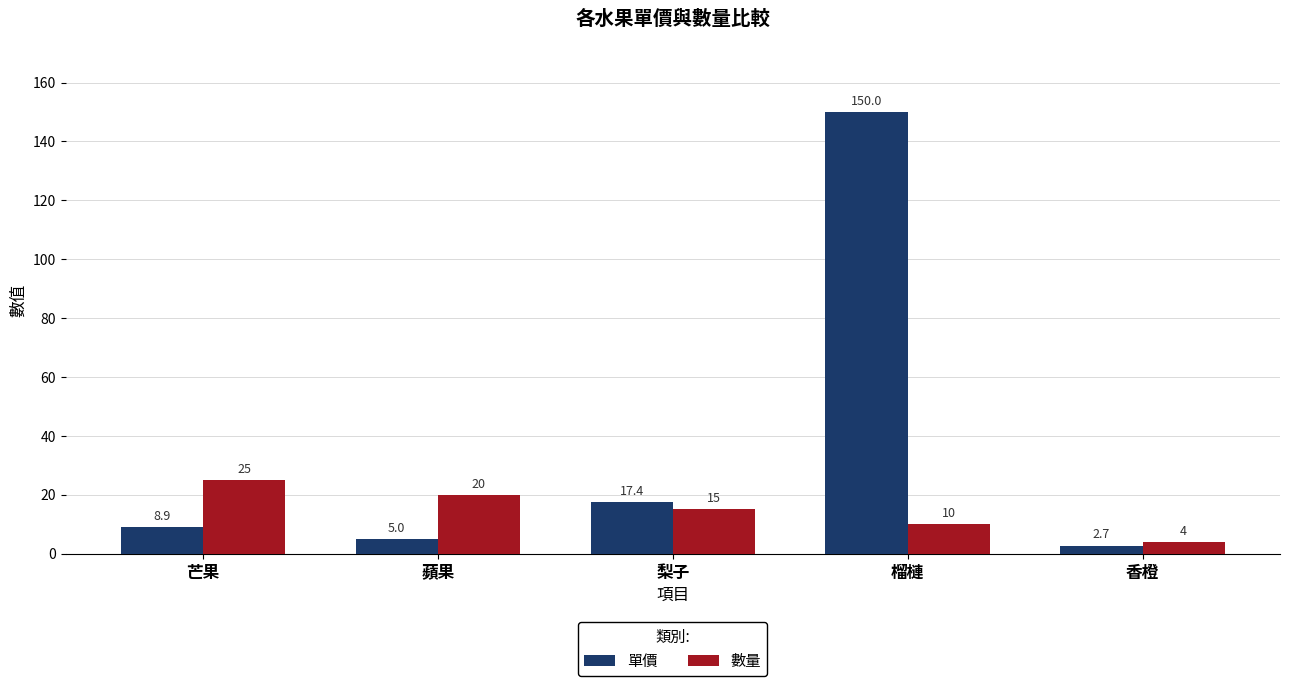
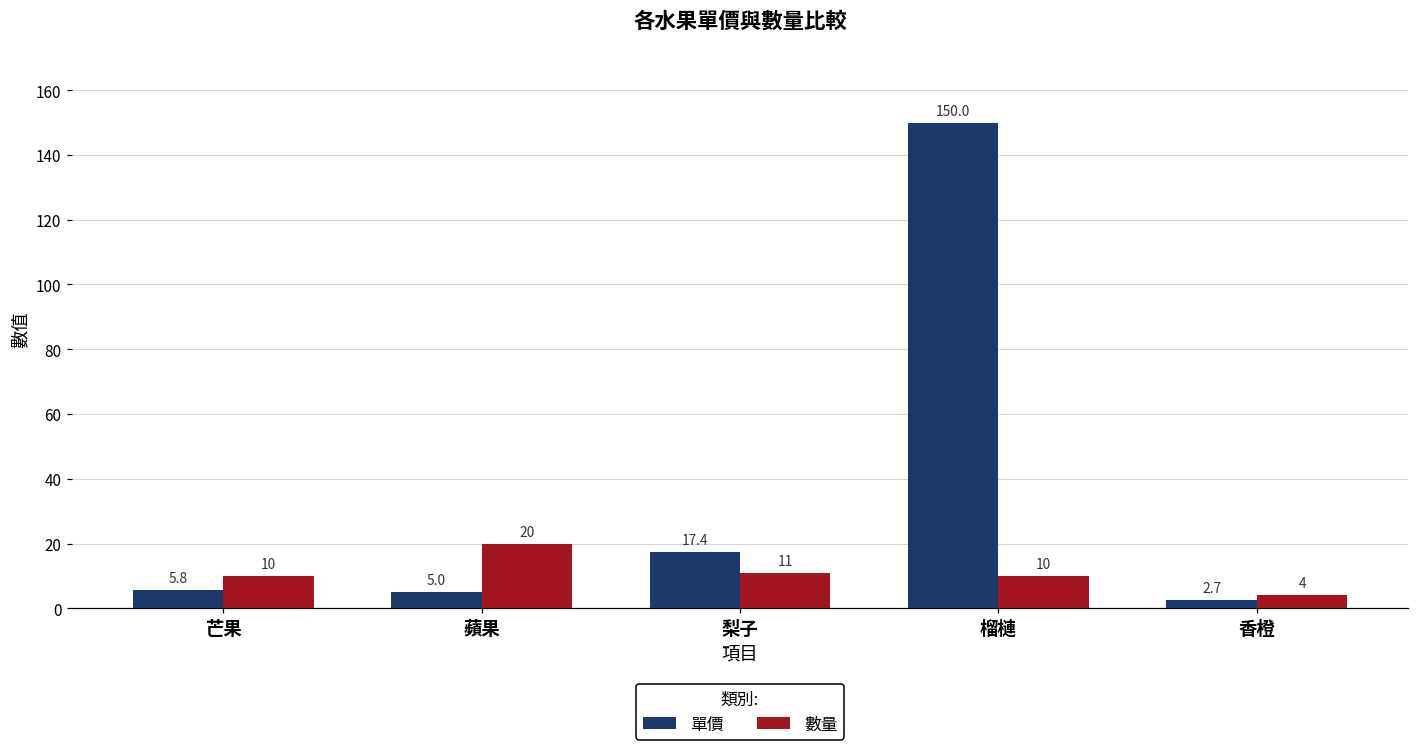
單價, 芒果: 8.9 -> 5.8
數量, 芒果: 25 -> 10
數量, 梨子: 15 -> 11
